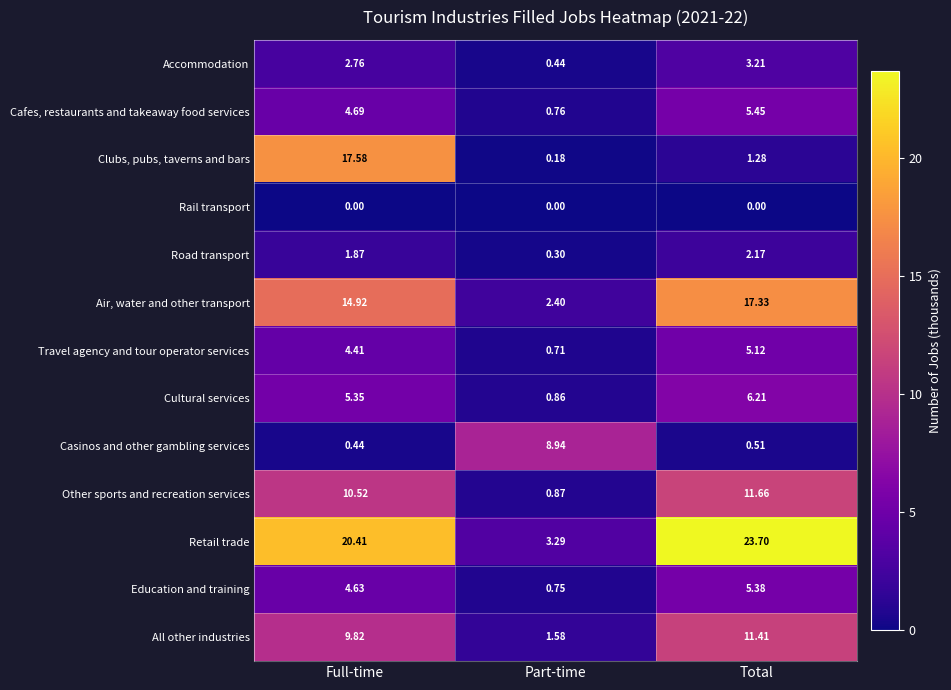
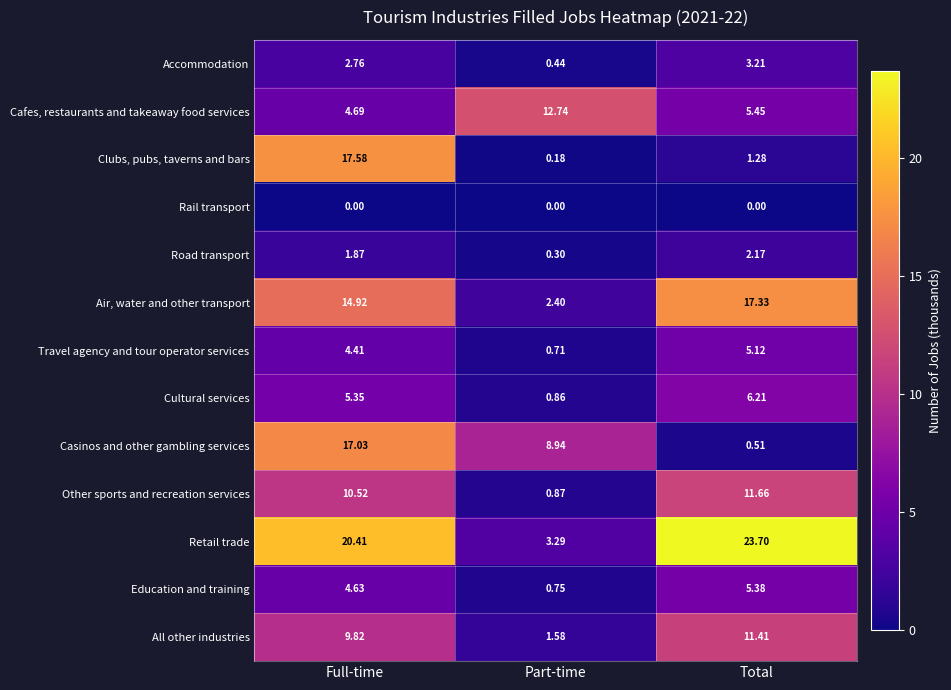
Cafes, restaurants and takeaway food services, Part-time: 0.76 -> 12.74
Casinos and other gambling services, Full-time: 0.44 -> 17.03
